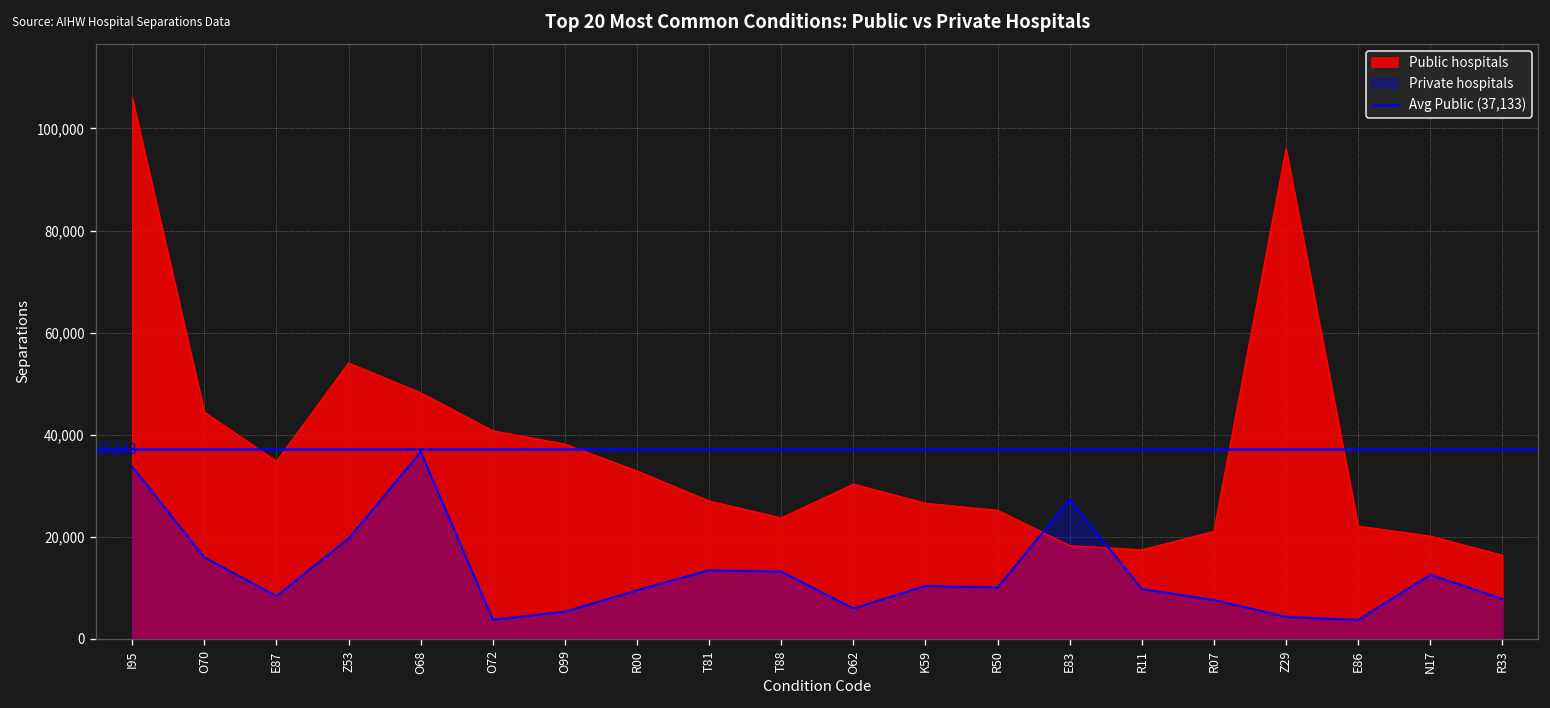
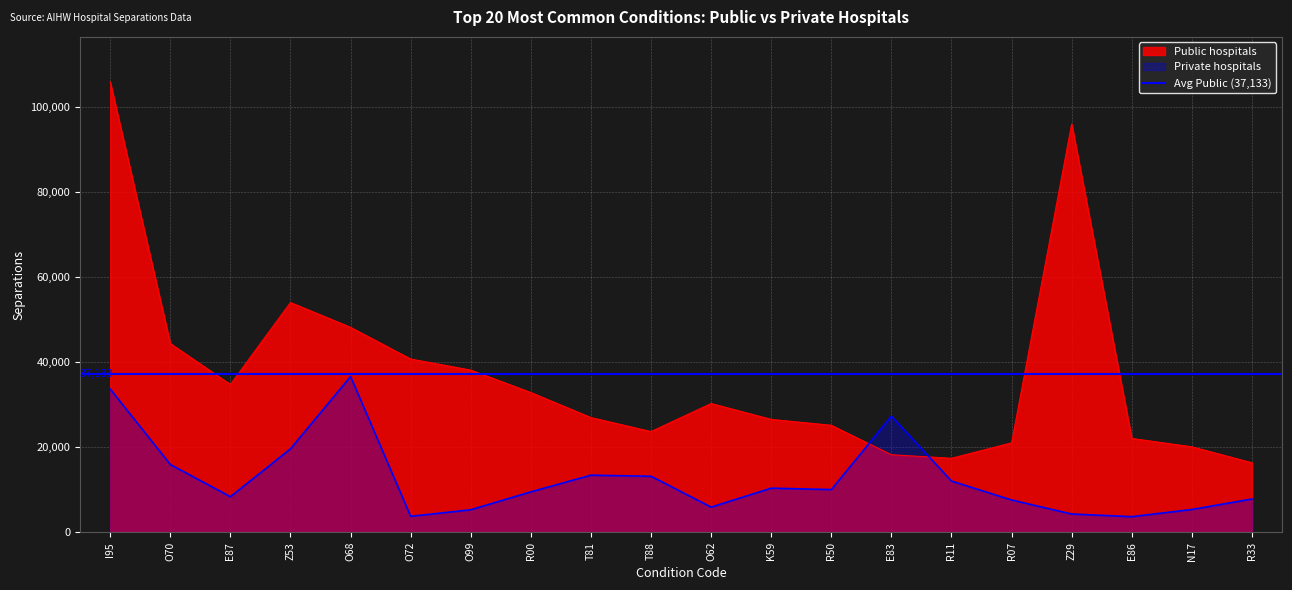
Private hospitals, R11: 10,000 -> 12,000
Private hospitals, N17: 13,000 -> 5,000
